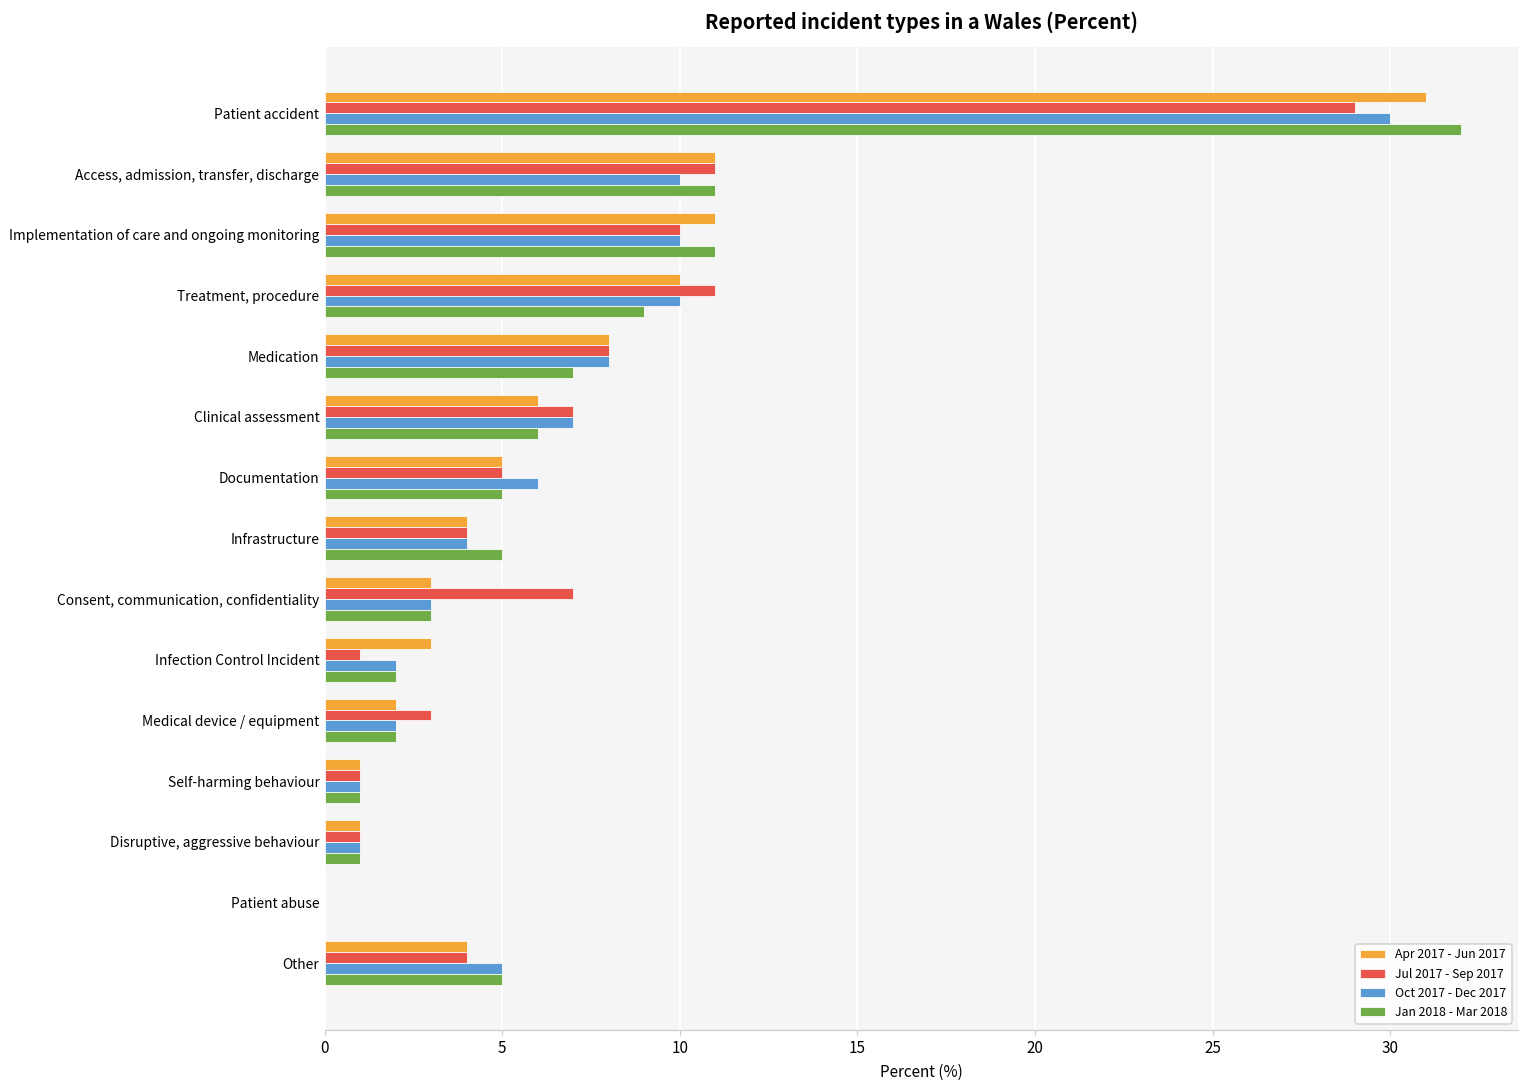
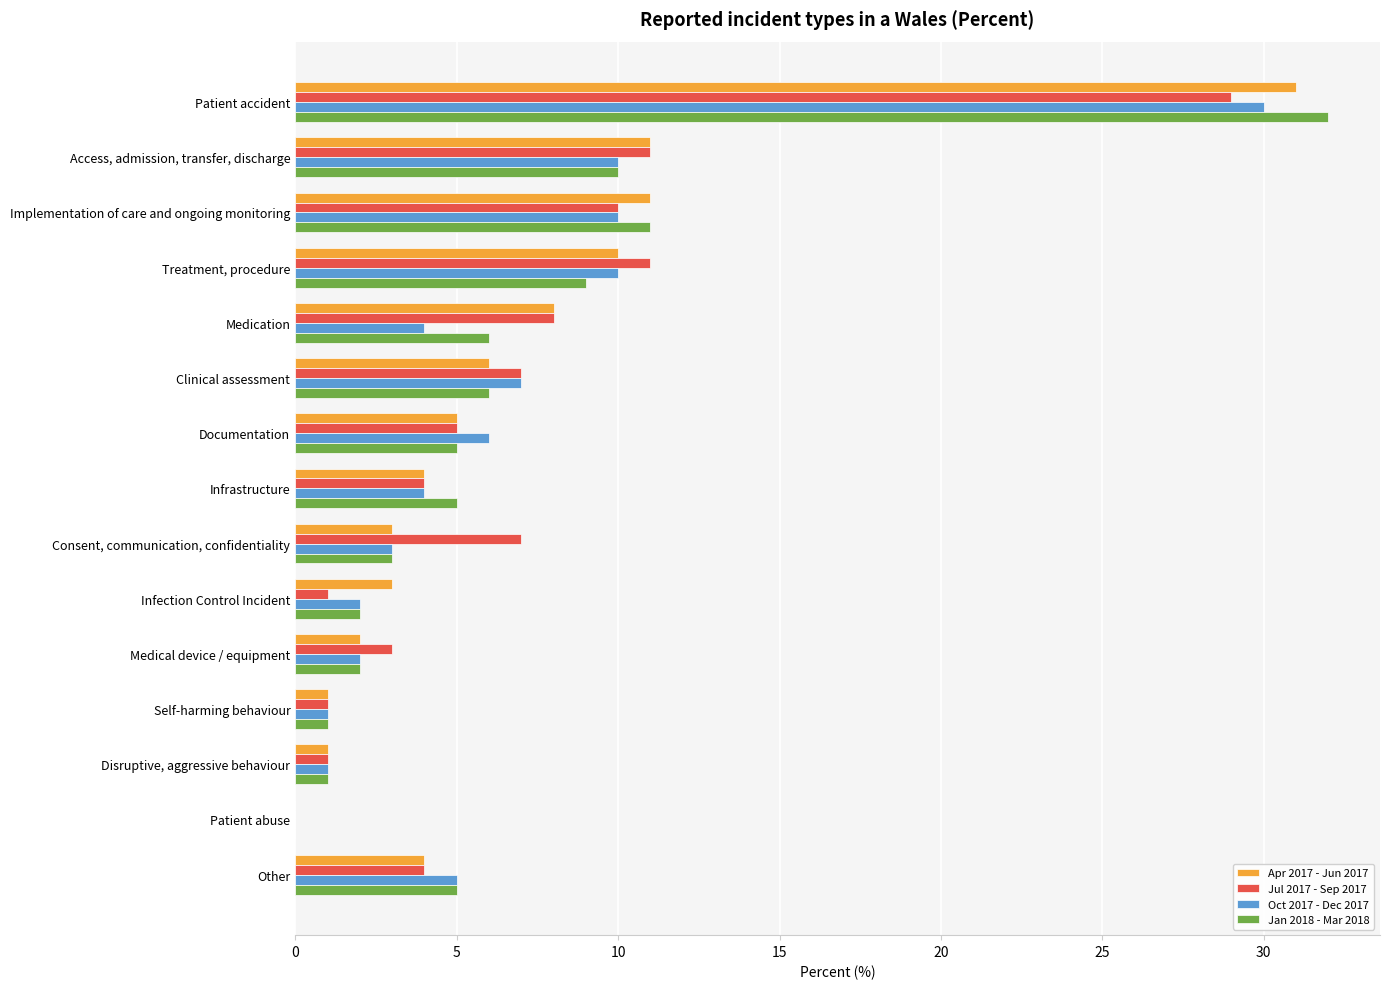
Jan 2018 - Mar 2018, Access, admission, transfer, discharge: 11 -> 10
Oct 2017 - Dec 2017, Medication: 8 -> 4
Jan 2018 - Mar 2018, Medication: 7 -> 6
